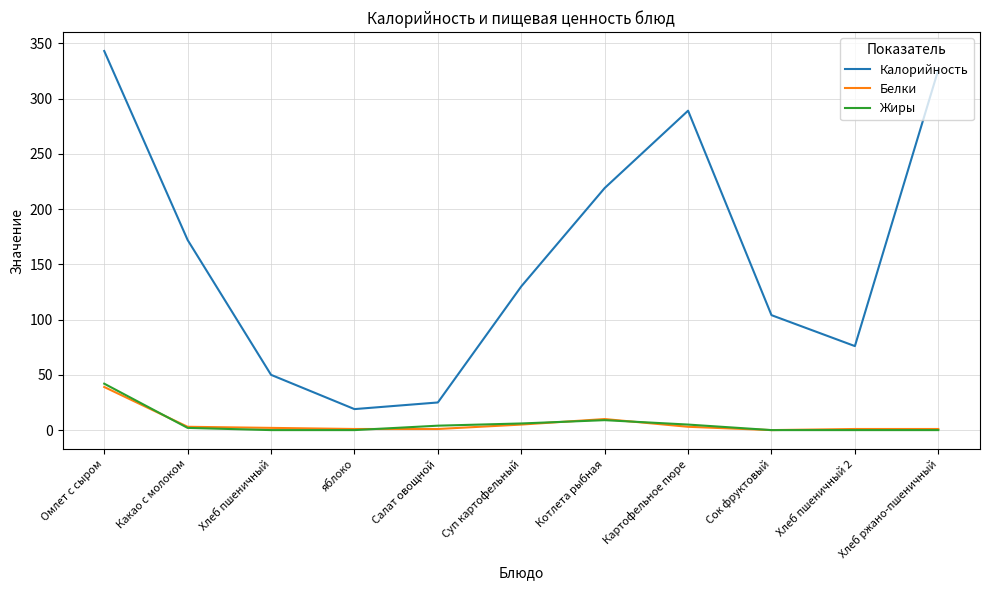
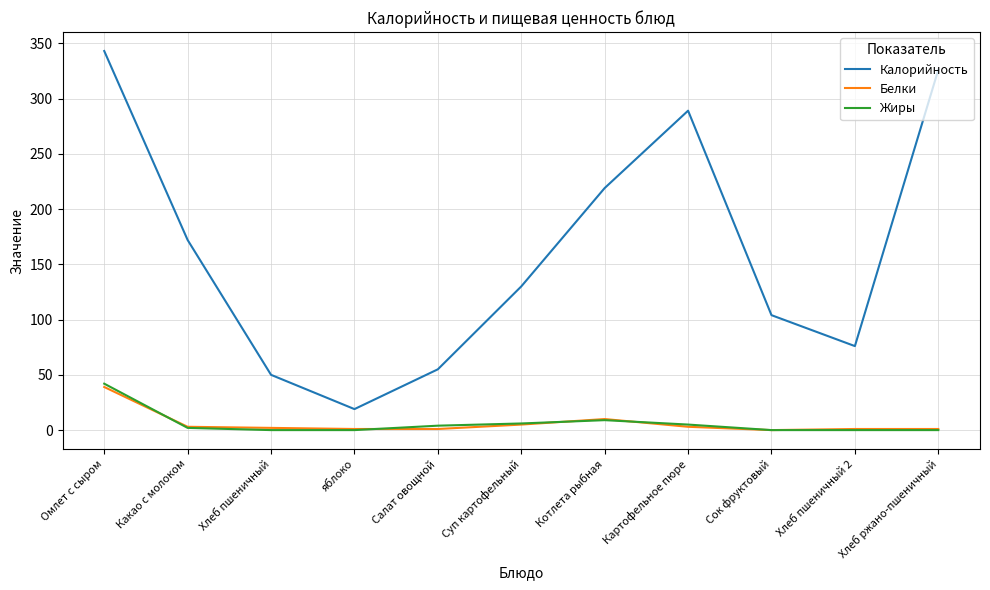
Калорийность, Салат овощной: 25 -> 55
